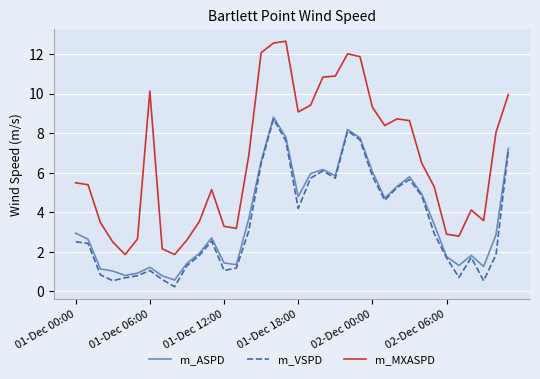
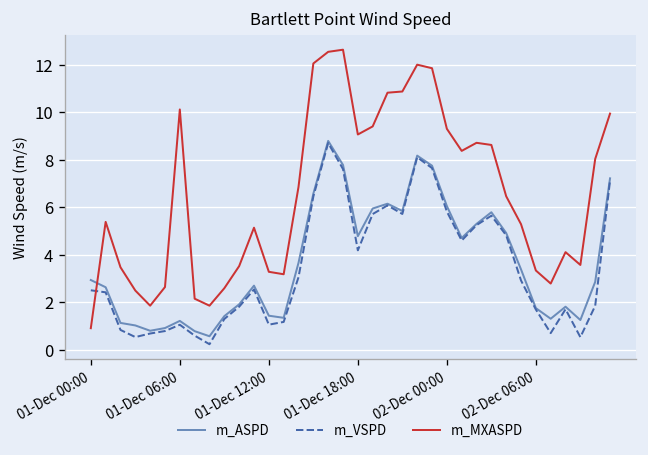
m_MXASPD, 01-Dec 00:00: 5.5 -> 0.9
m_MXASPD, 02-Dec 06:00: 2.9 -> 3.3
